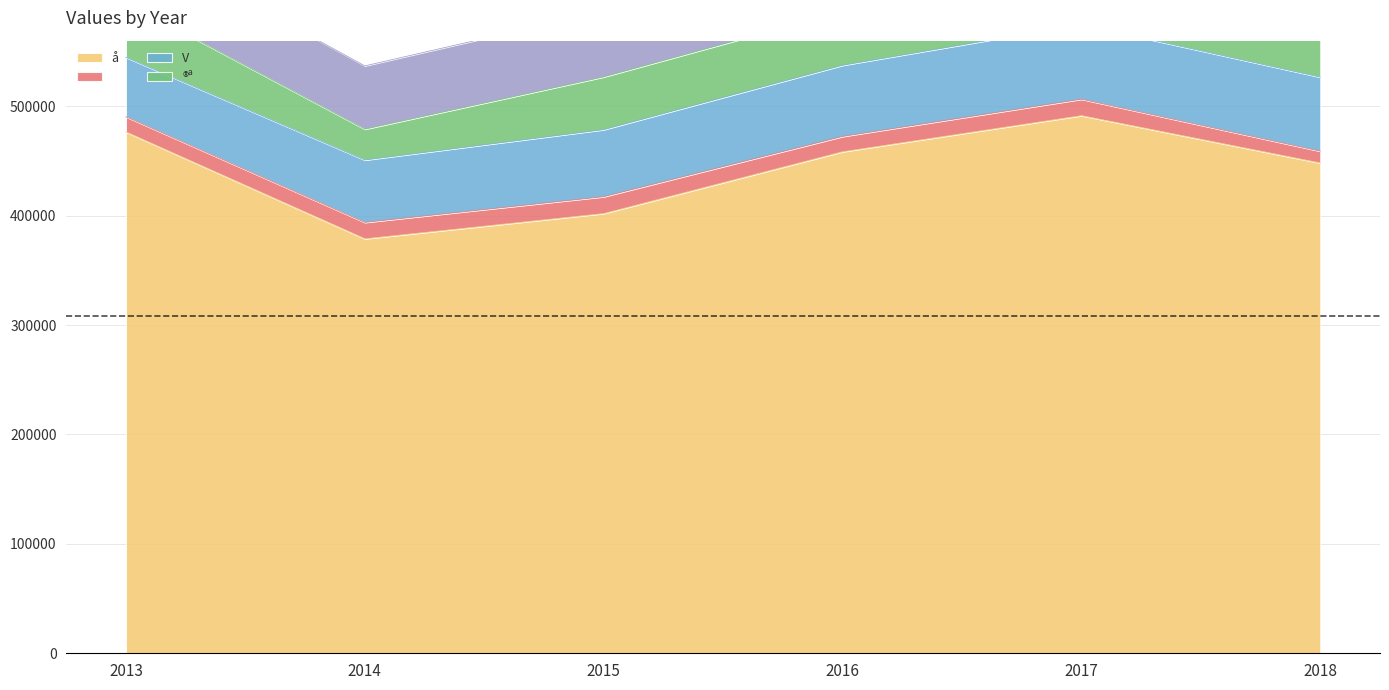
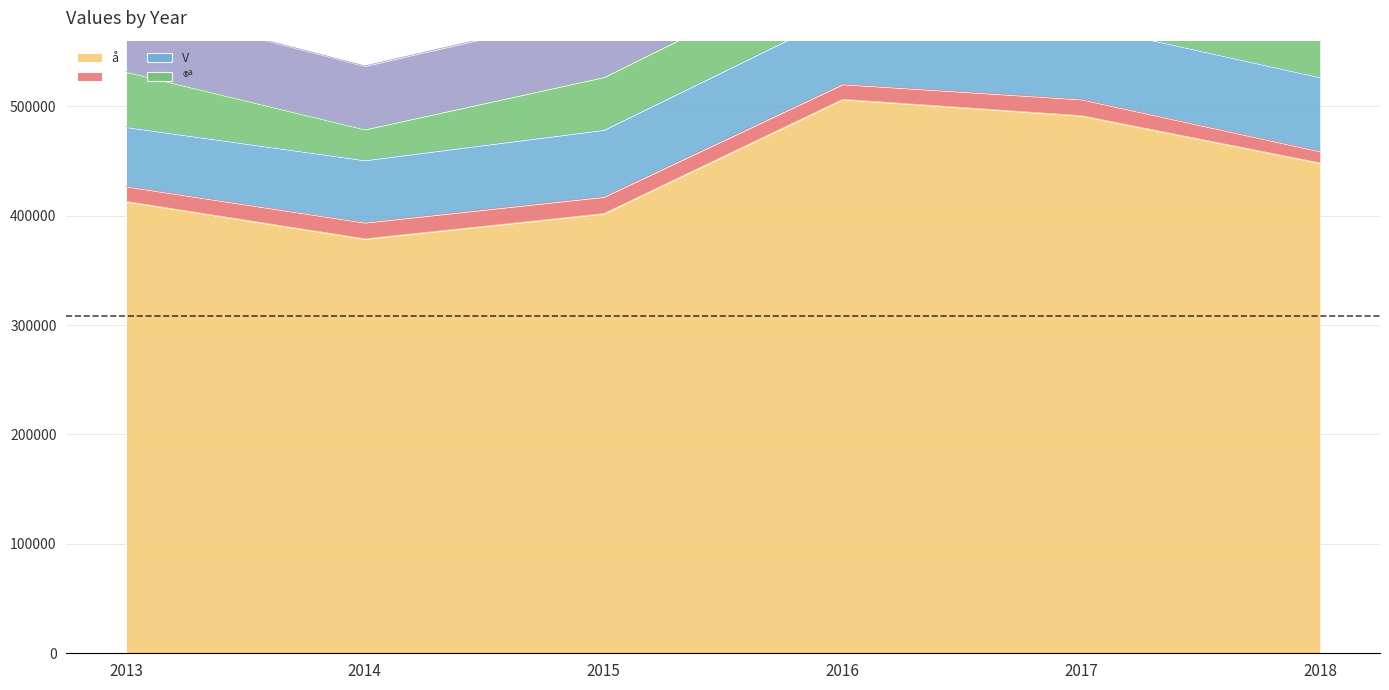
å, 2013: 477000 -> 413000
å, 2016: 459000 -> 506000
